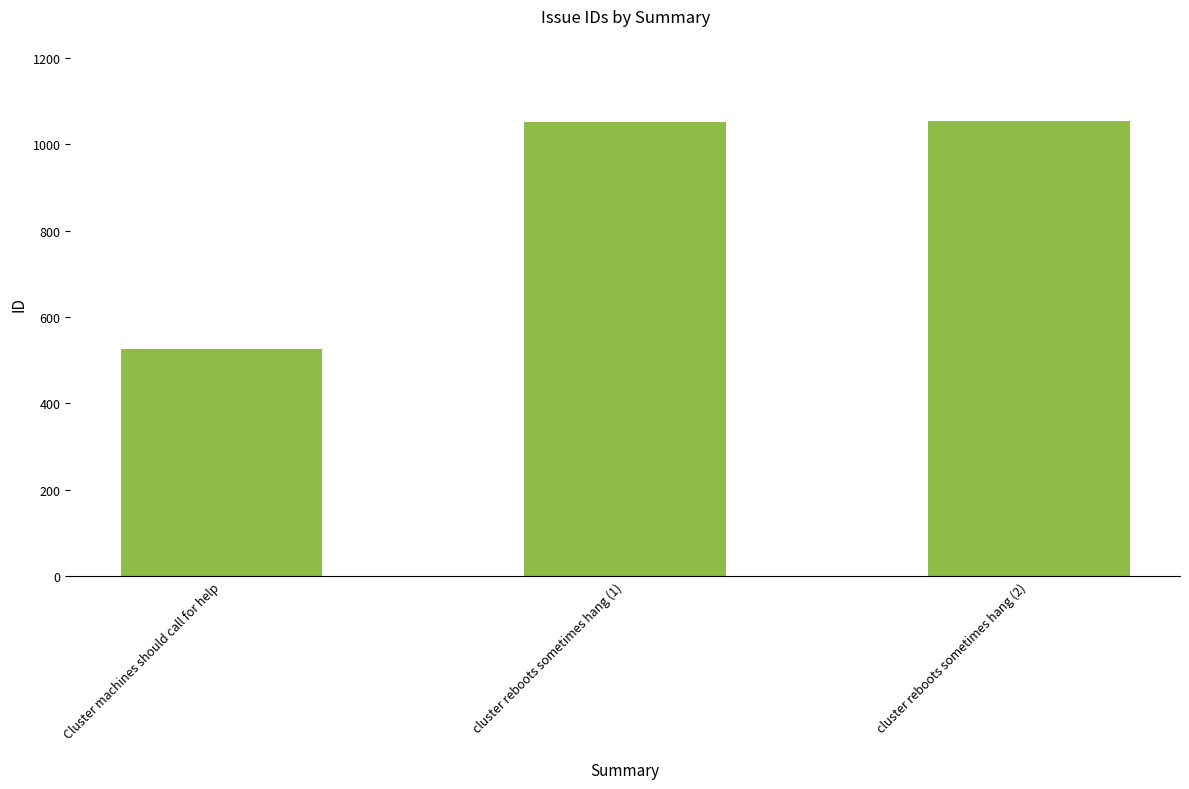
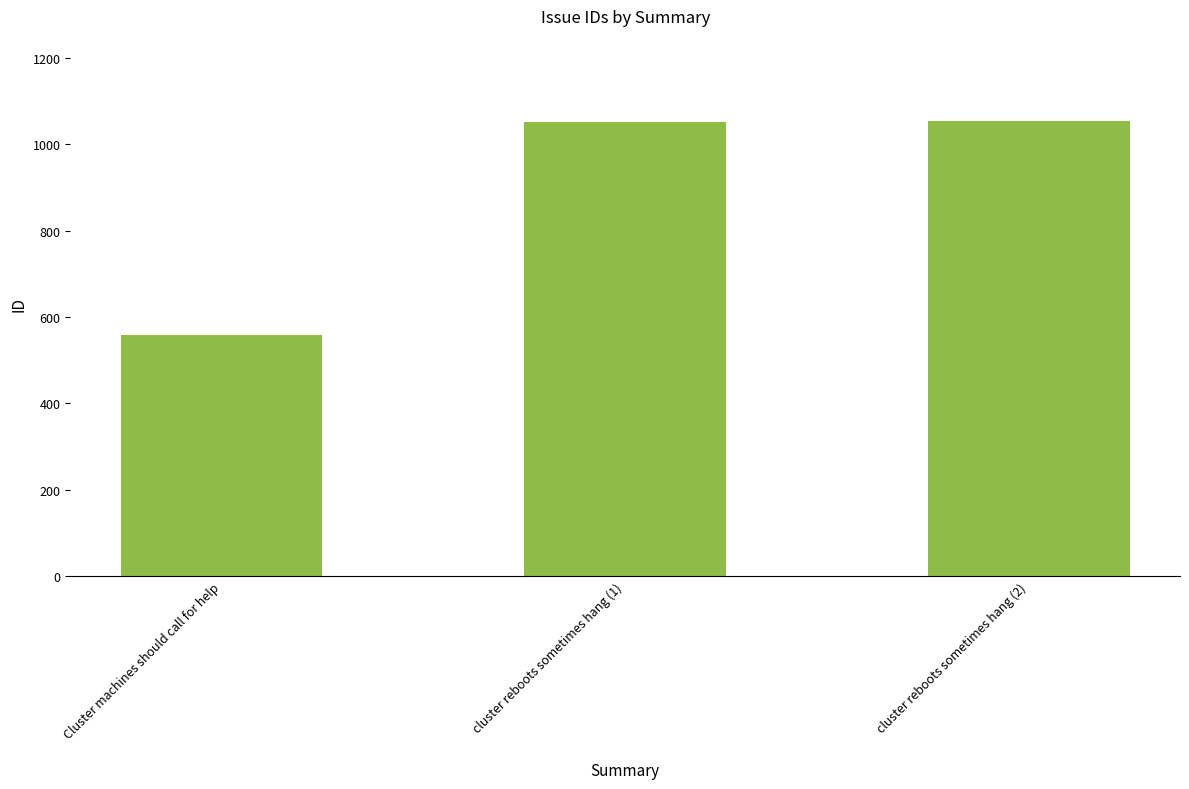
Cluster machines should call for help: 530 -> 560
